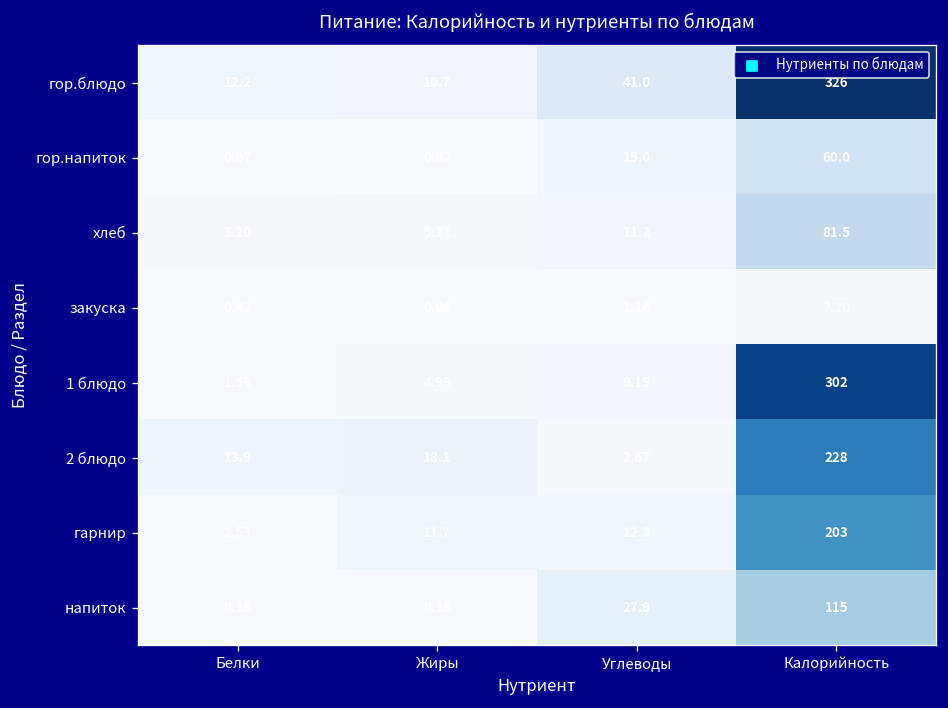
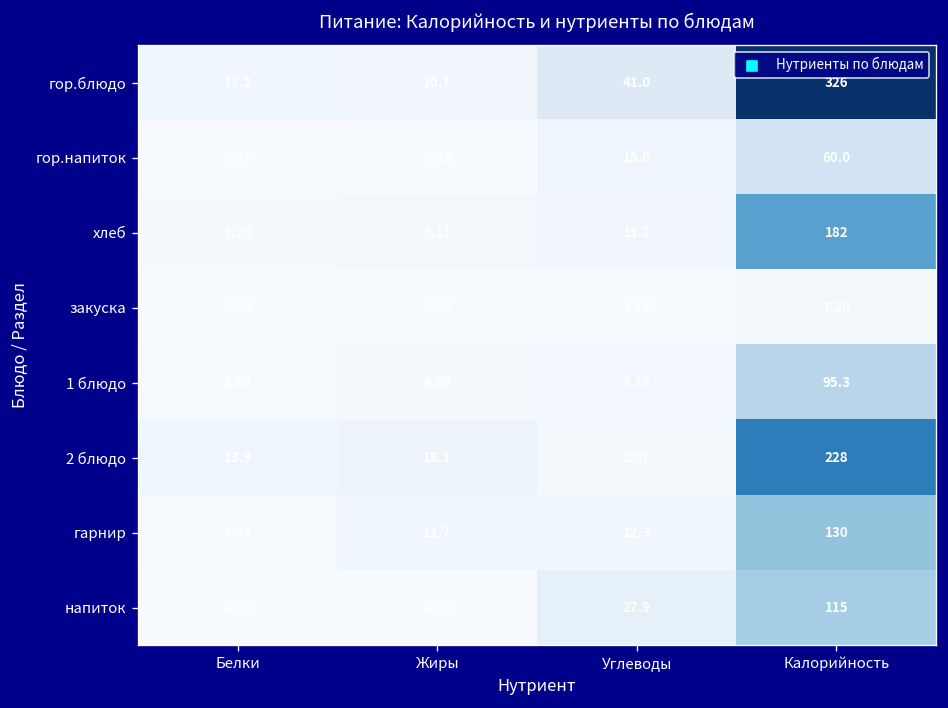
хлеб, Калорийность: 81.5 -> 182
1 блюдо, Калорийность: 302 -> 95.3
гарнир, Калорийность: 203 -> 130
